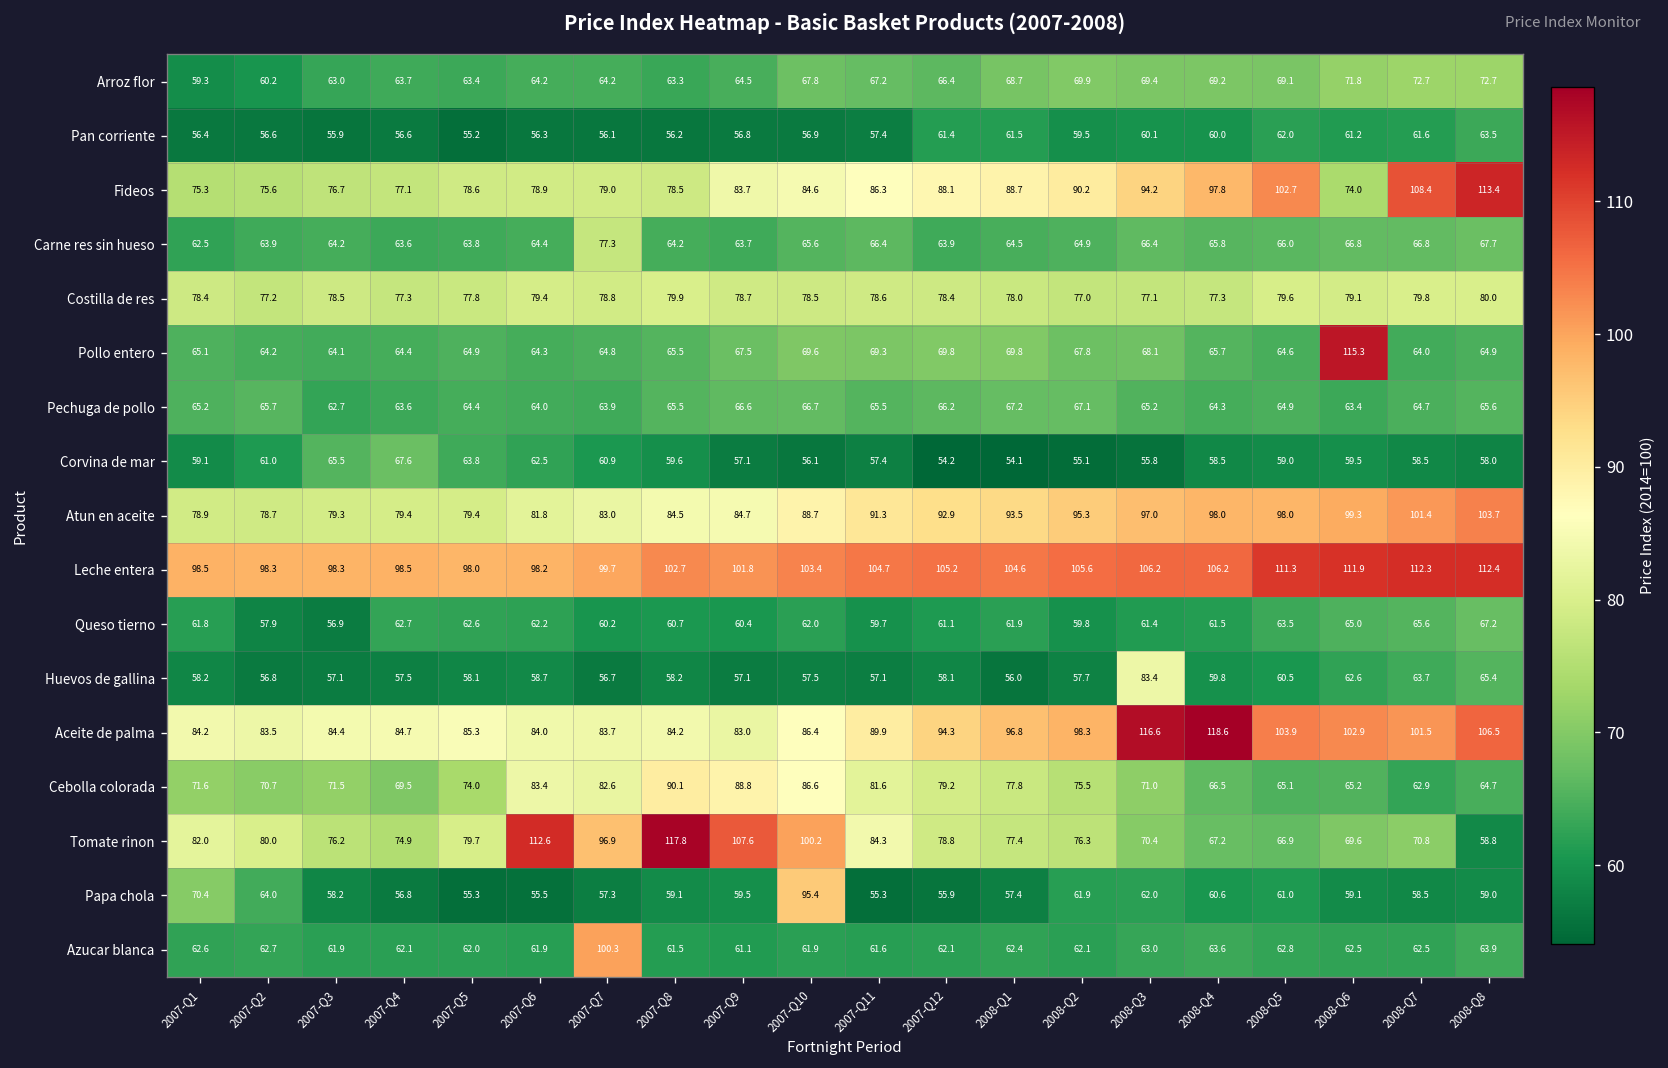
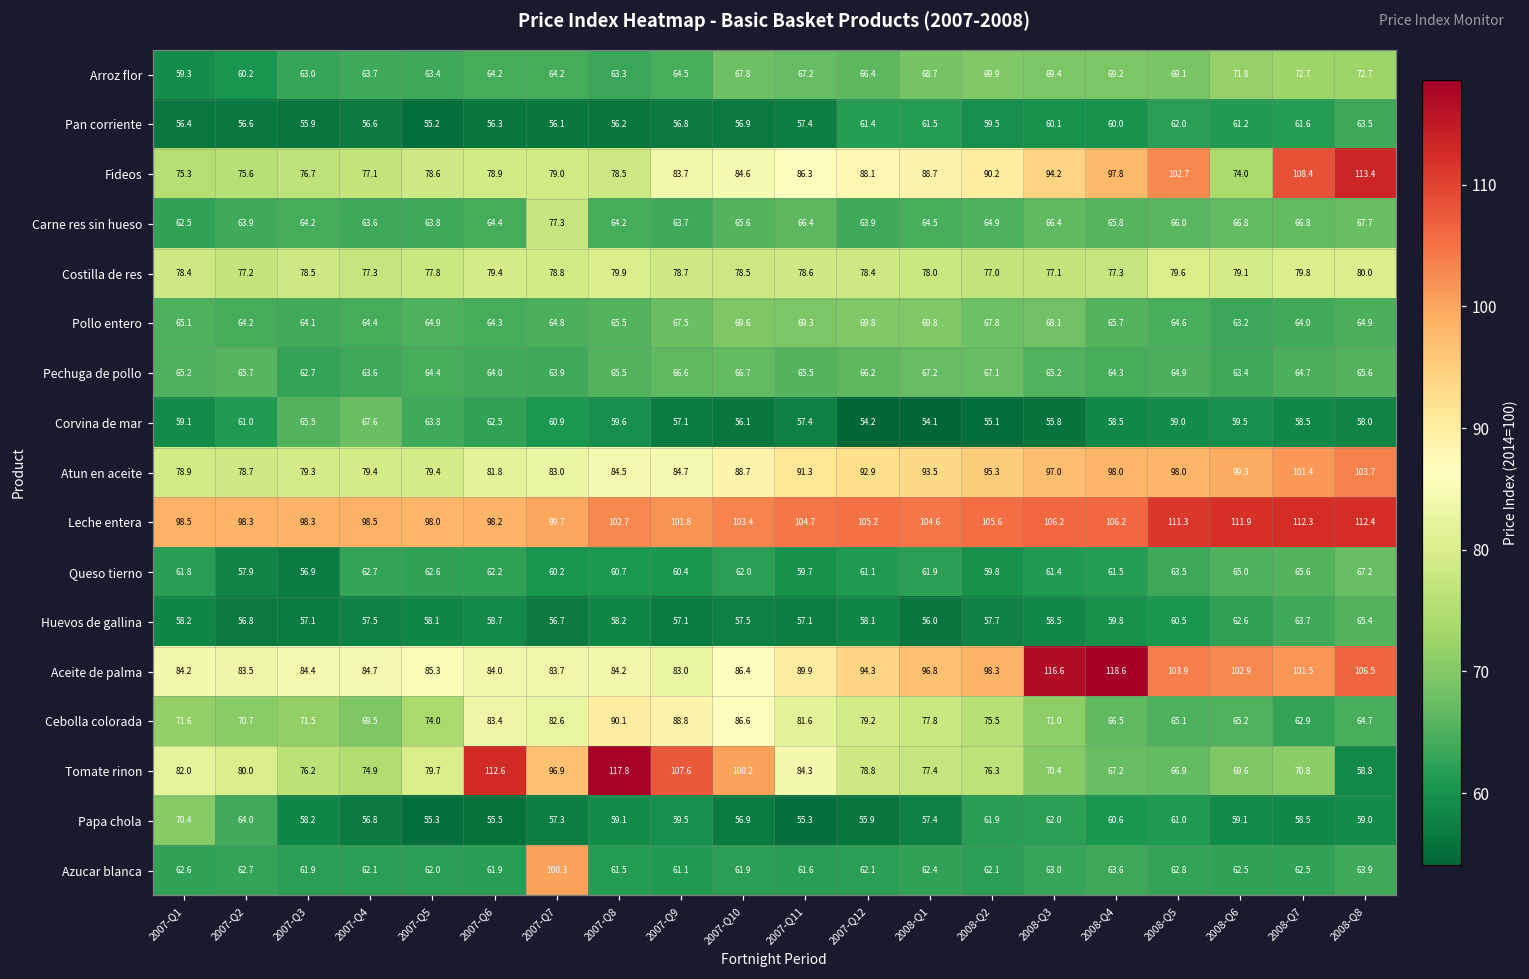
Pollo entero, 2008-Q6: 115.3 -> 63.2
Huevos de gallina, 2008-Q3: 83.4 -> 58.5
Papa chola, 2007-Q10: 95.4 -> 56.9
